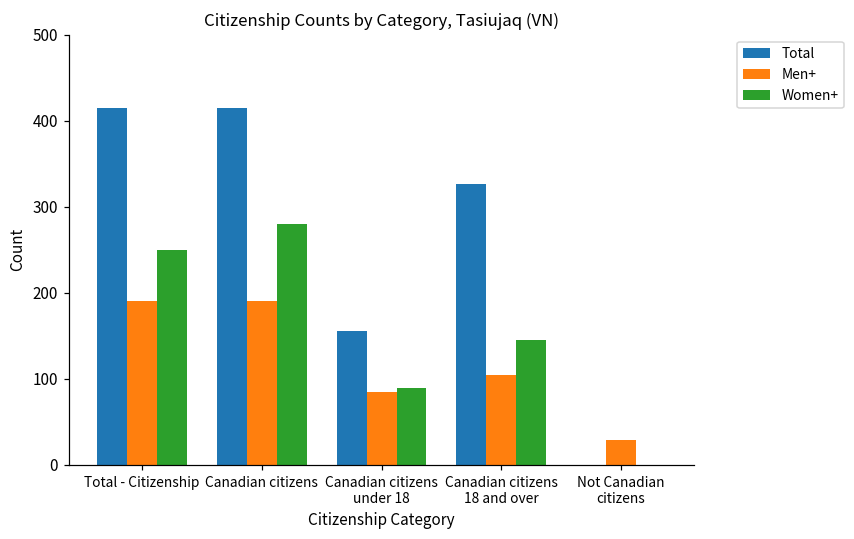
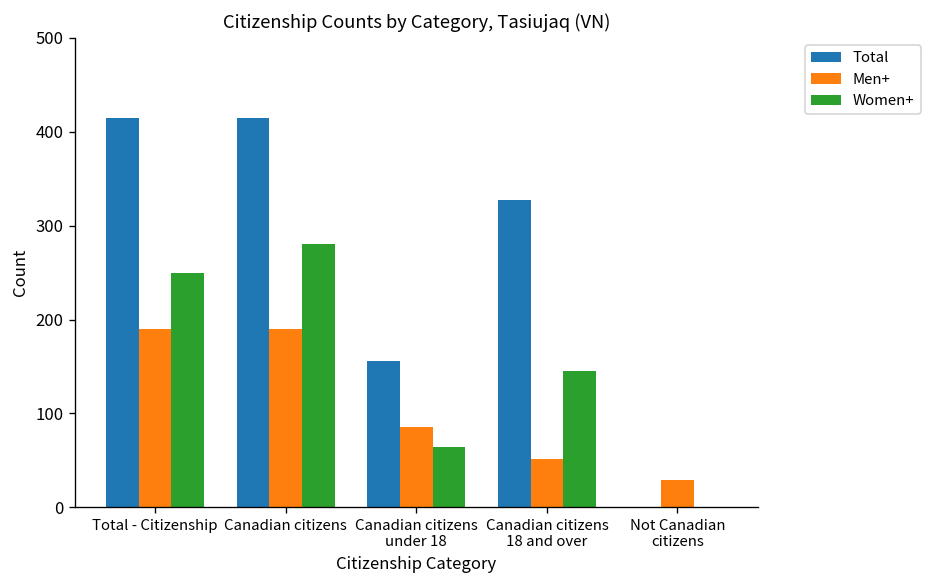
Women+, Canadian citizens under 18: 90 -> 60
Men+, Canadian citizens 18 and over: 110 -> 50
